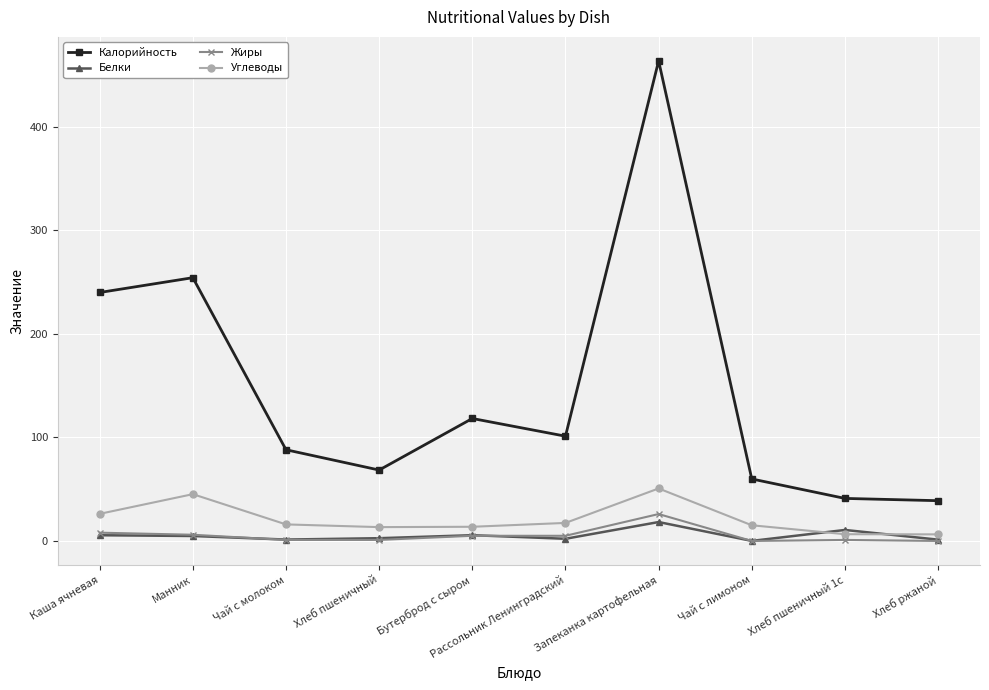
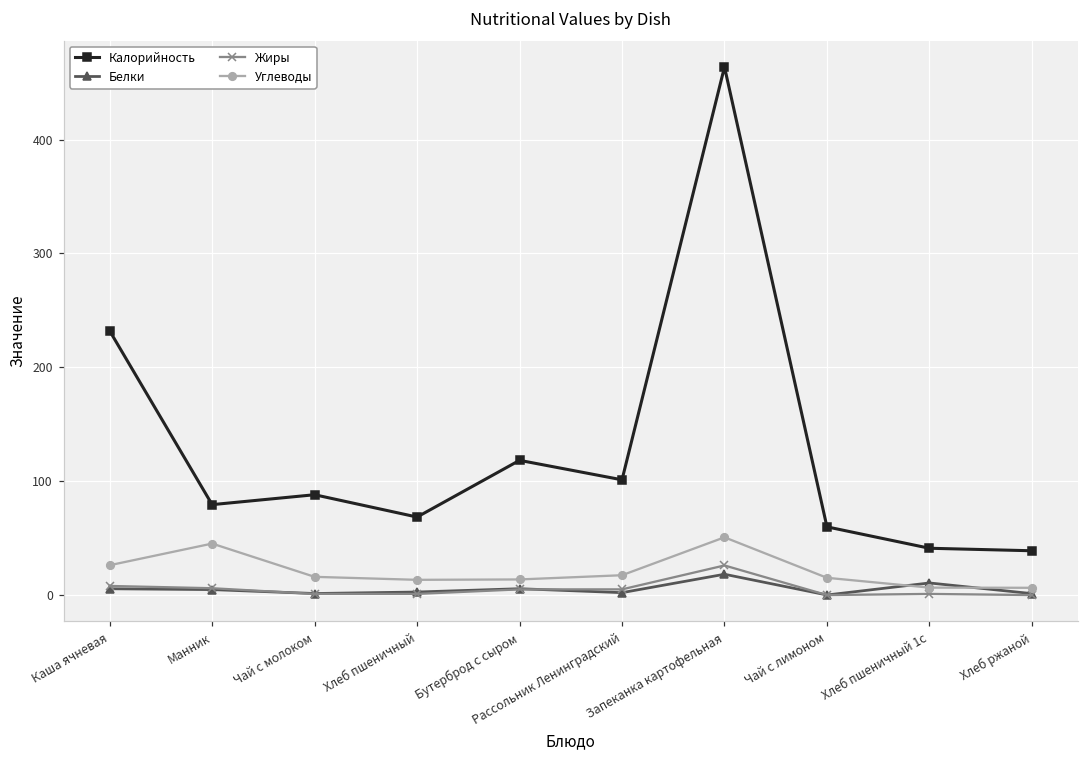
Калорийность, Каша ячневая: 240 -> 232
Калорийность, Манник: 254 -> 79
